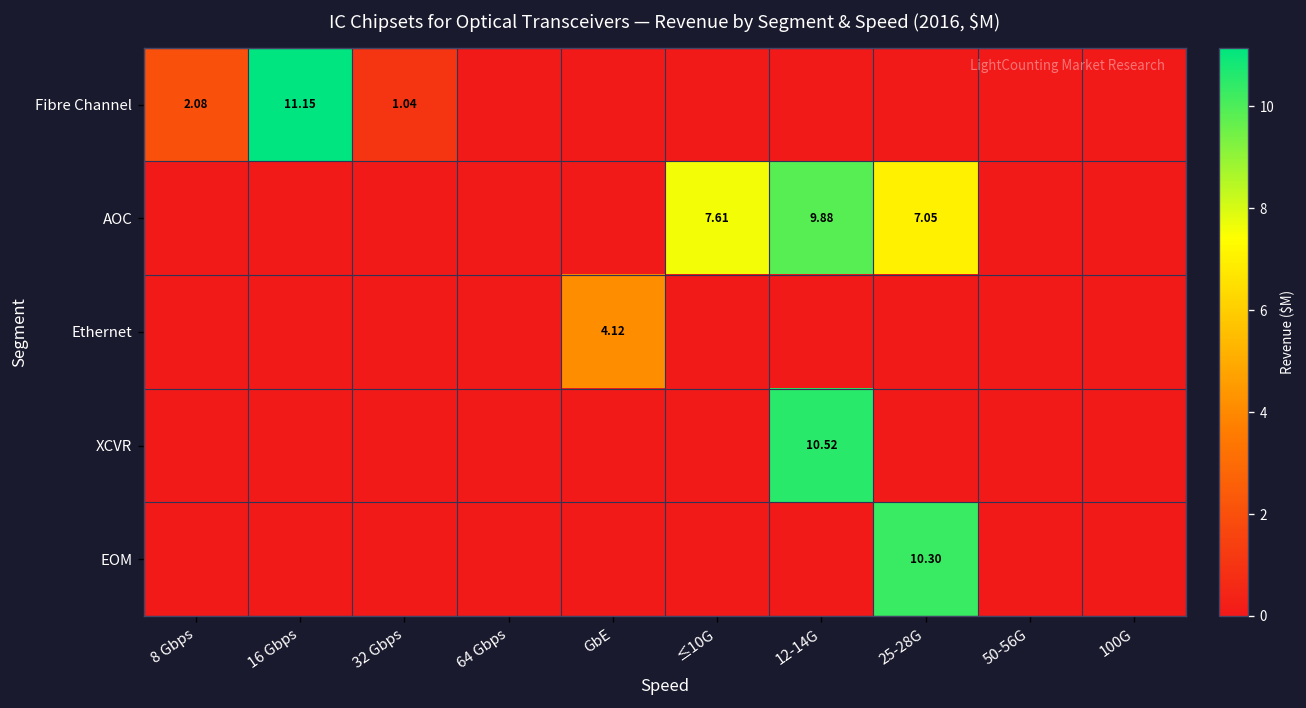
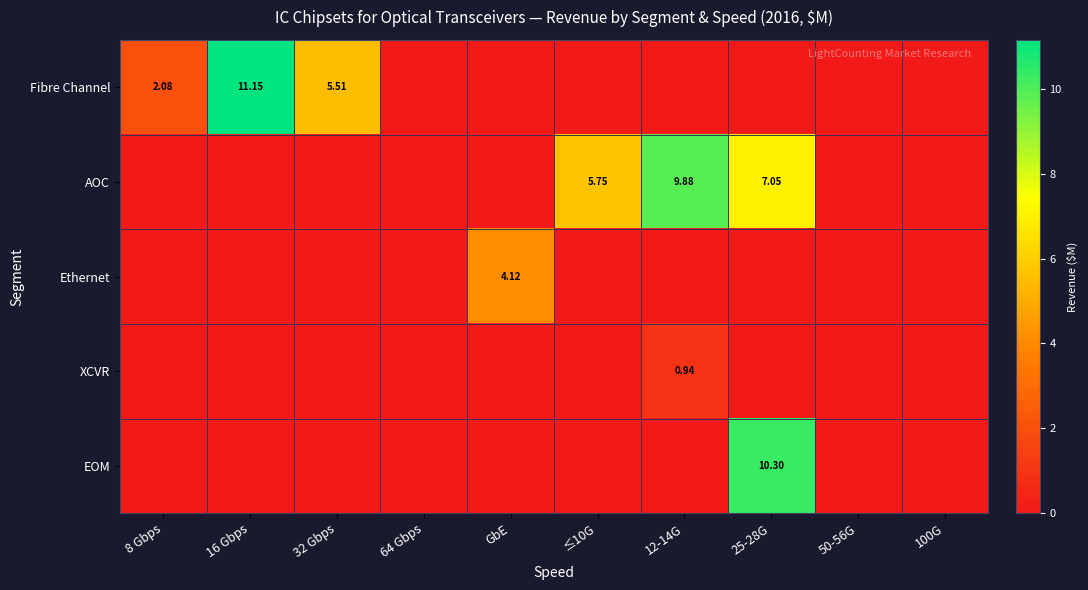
Fibre Channel, 32 Gbps: 1.04 -> 5.51
AOC, ≤10G: 7.61 -> 5.75
XCVR, 12-14G: 10.52 -> 0.94
